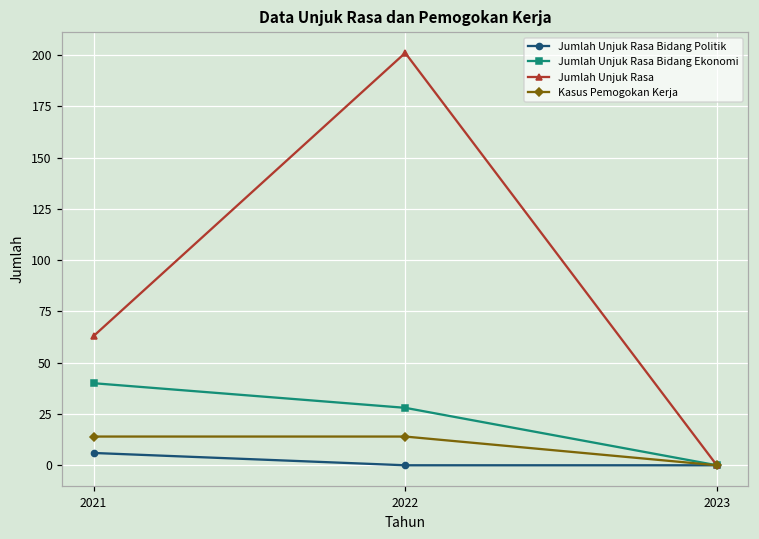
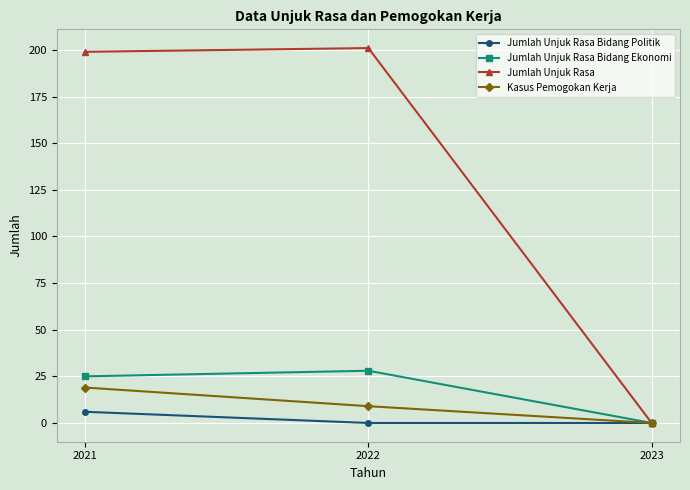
Jumlah Unjuk Rasa Bidang Ekonomi, 2021: 40 -> 25
Jumlah Unjuk Rasa, 2021: 63 -> 199
Kasus Pemogokan Kerja, 2021: 14 -> 19
Kasus Pemogokan Kerja, 2022: 14 -> 9
